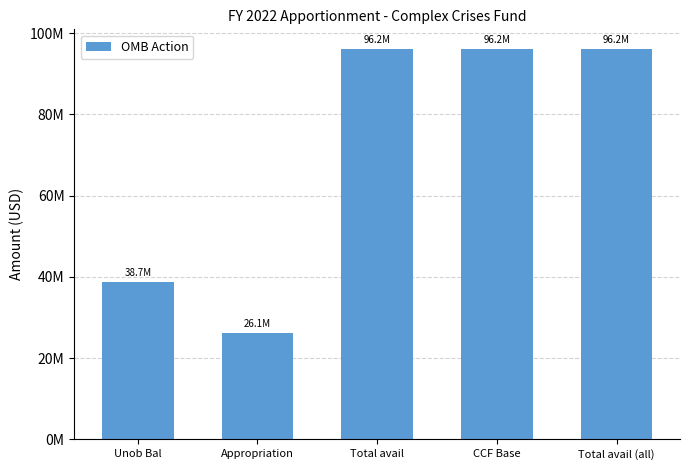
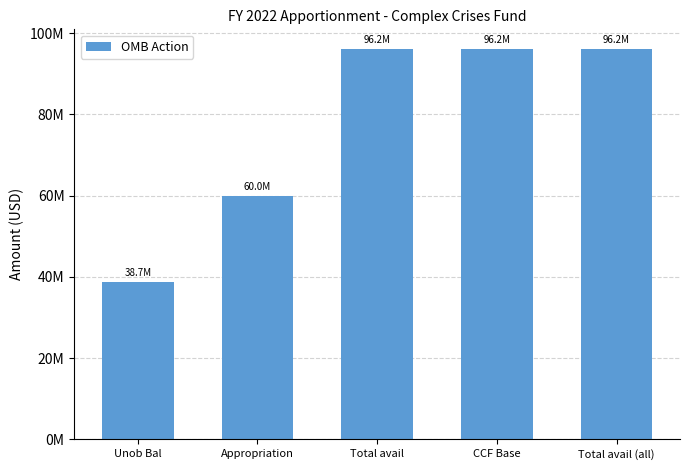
Appropriation: 26.1M -> 60.0M
